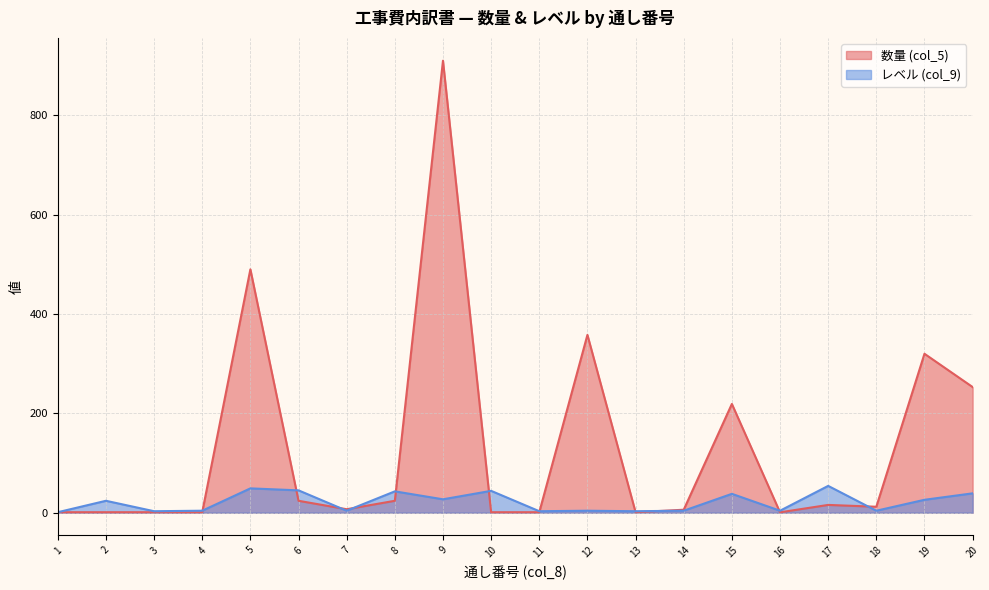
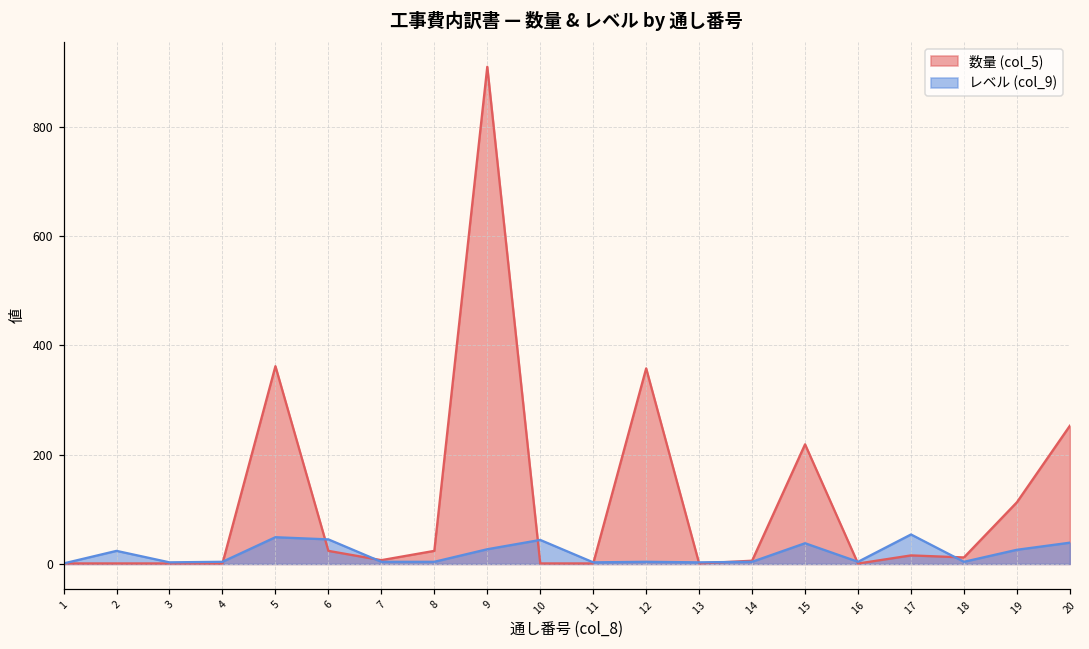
数量 (col_5), 5: 490 -> 360
レベル (col_9), 8: 40 -> 0
数量 (col_5), 19: 320 -> 110
